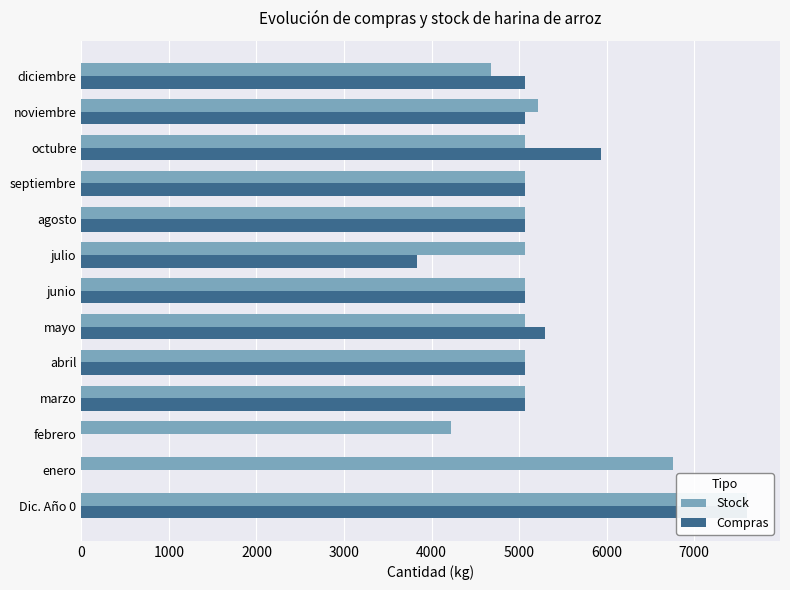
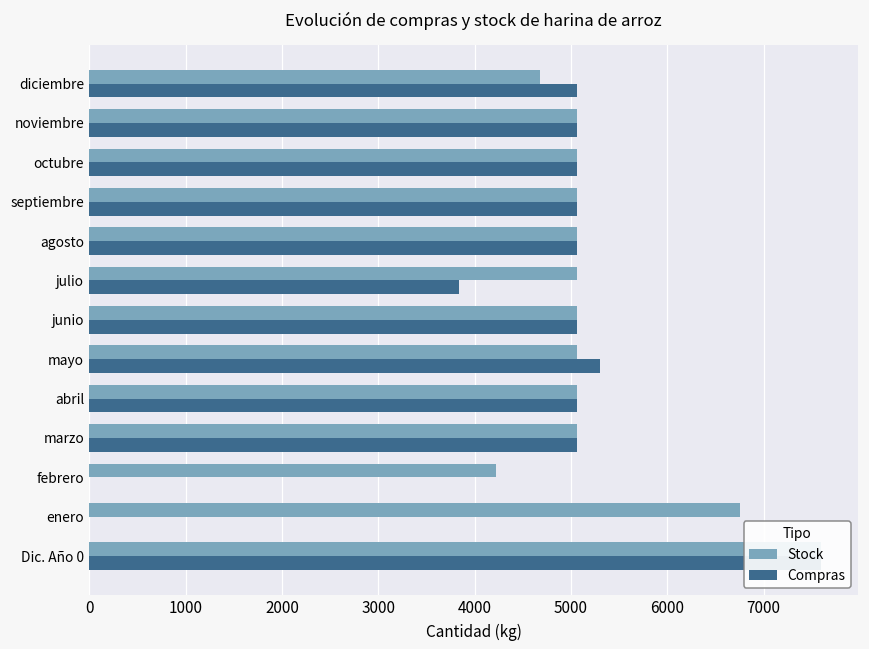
Stock, noviembre: 5200 -> 5100
Compras, octubre: 5900 -> 5100
